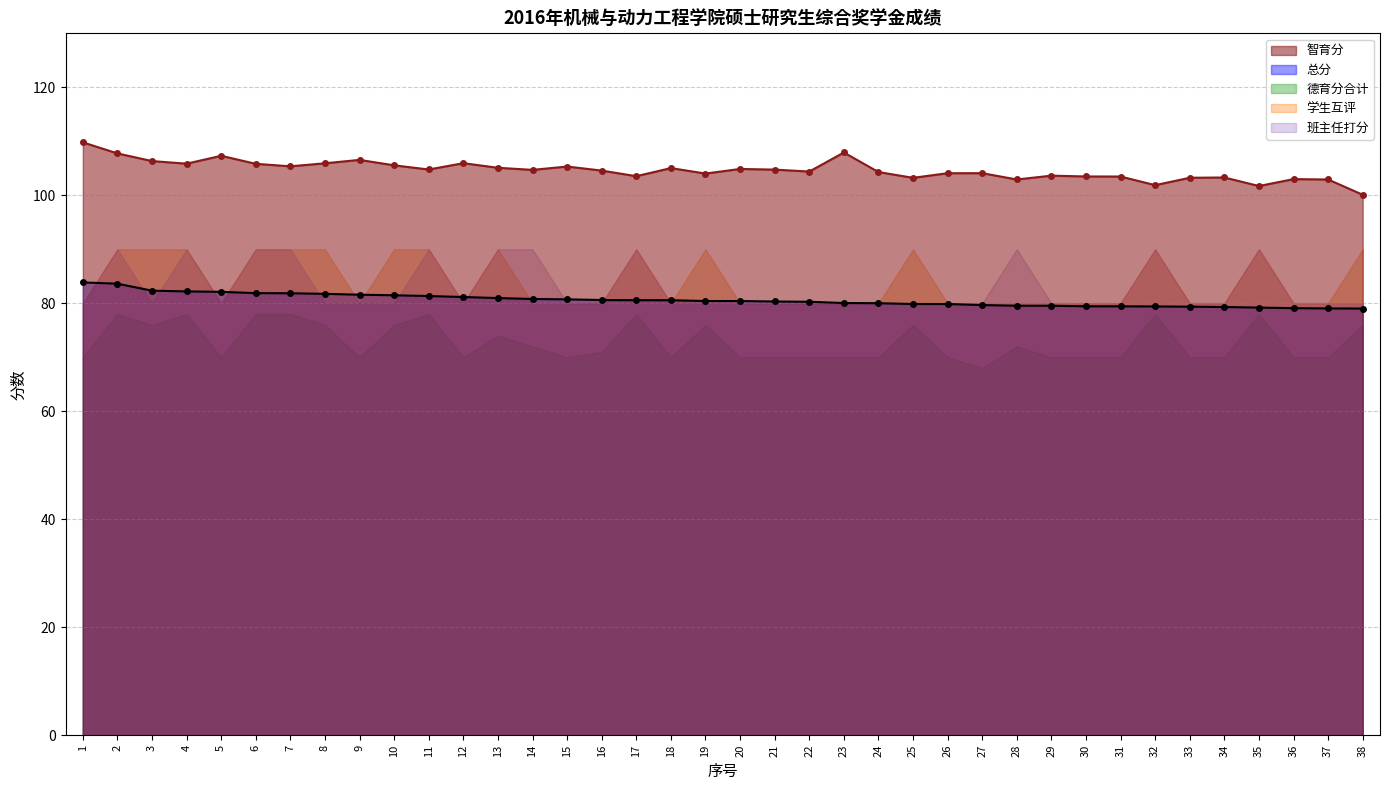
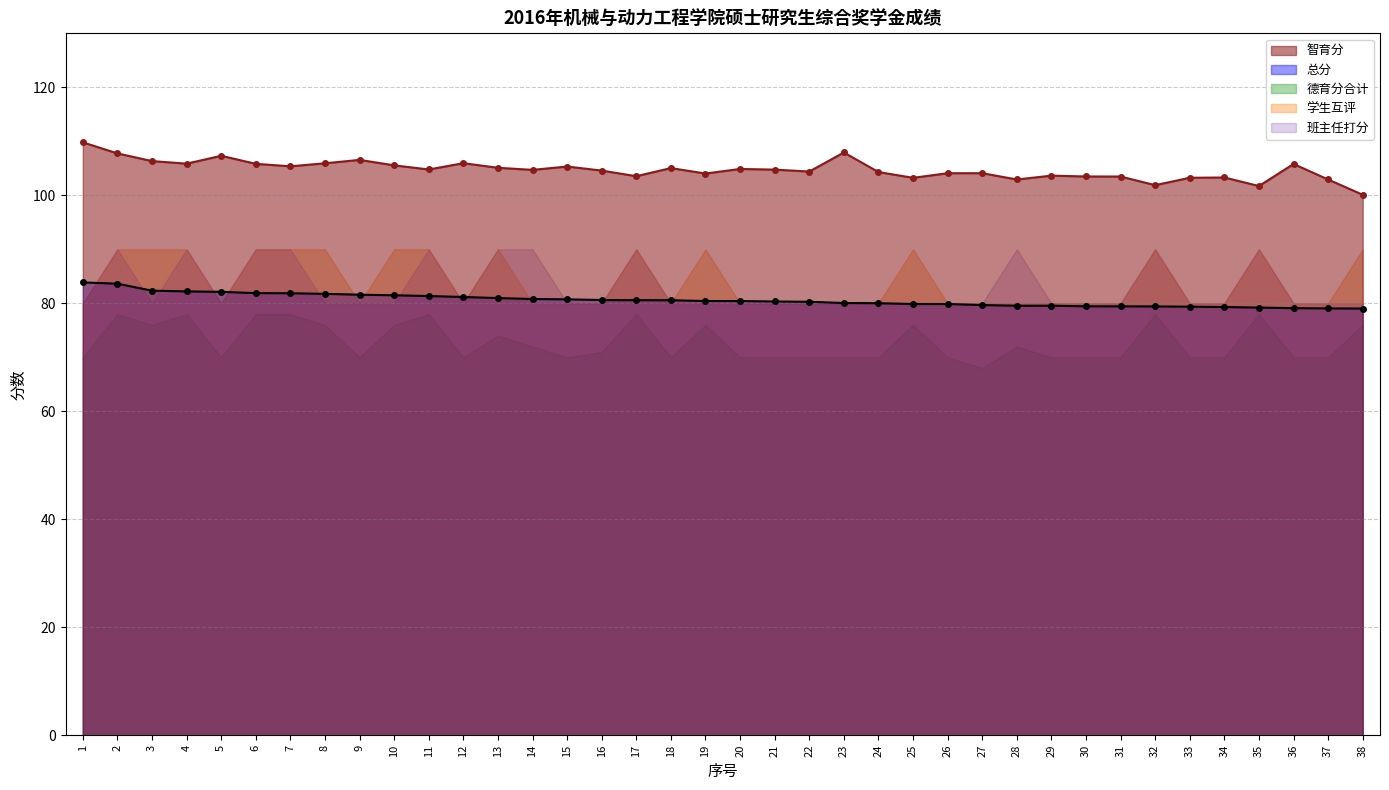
智育分, 36: 103 -> 106
